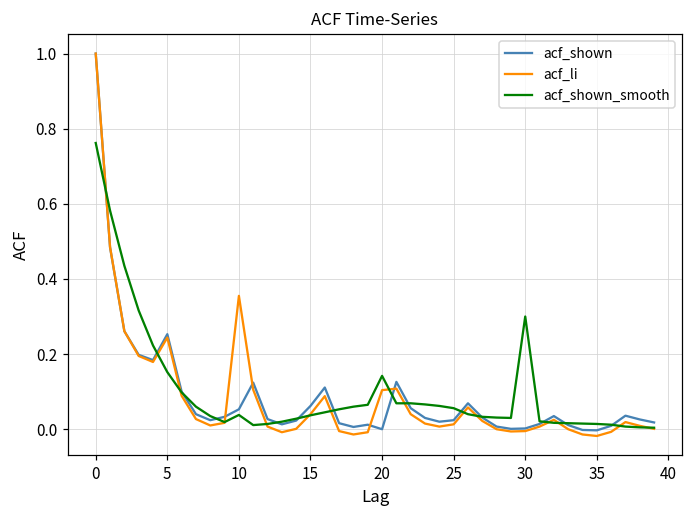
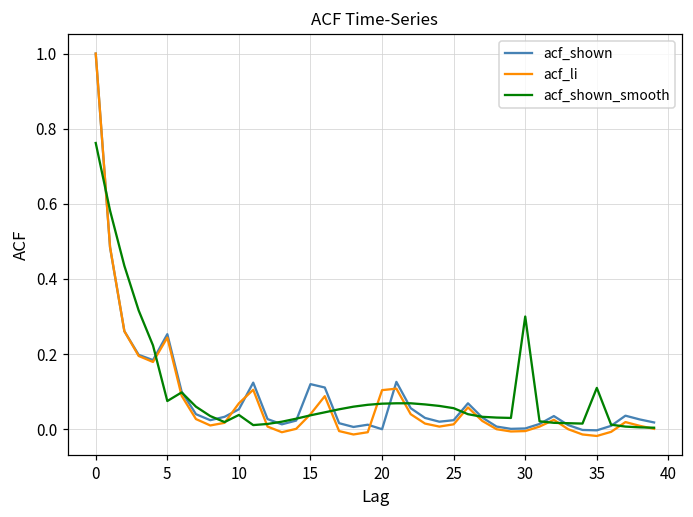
acf_shown_smooth, 5: 0.15 -> 0.08
acf_li, 10: 0.36 -> 0.07
acf_shown, 15: 0.06 -> 0.12
acf_shown_smooth, 20: 0.14 -> 0.07
acf_shown_smooth, 35: 0.01 -> 0.11
